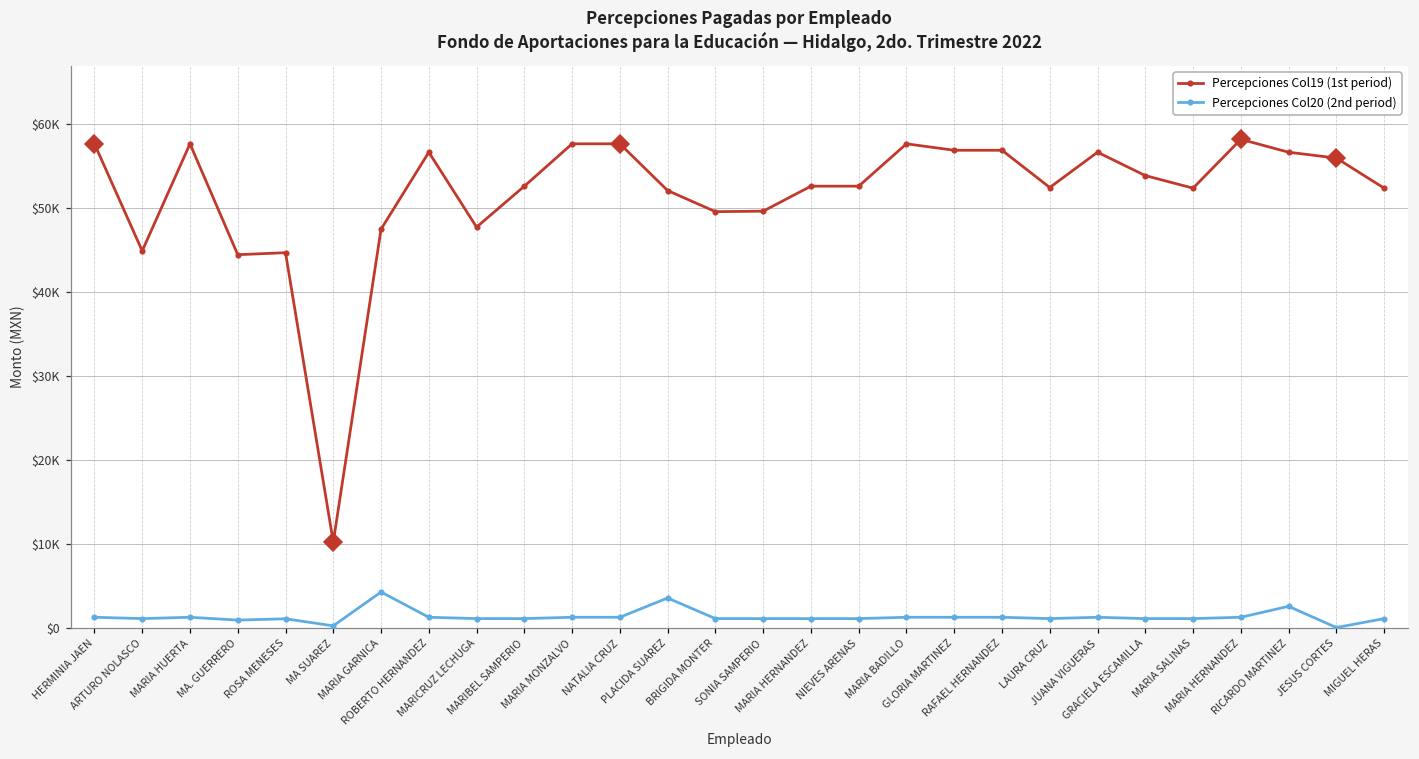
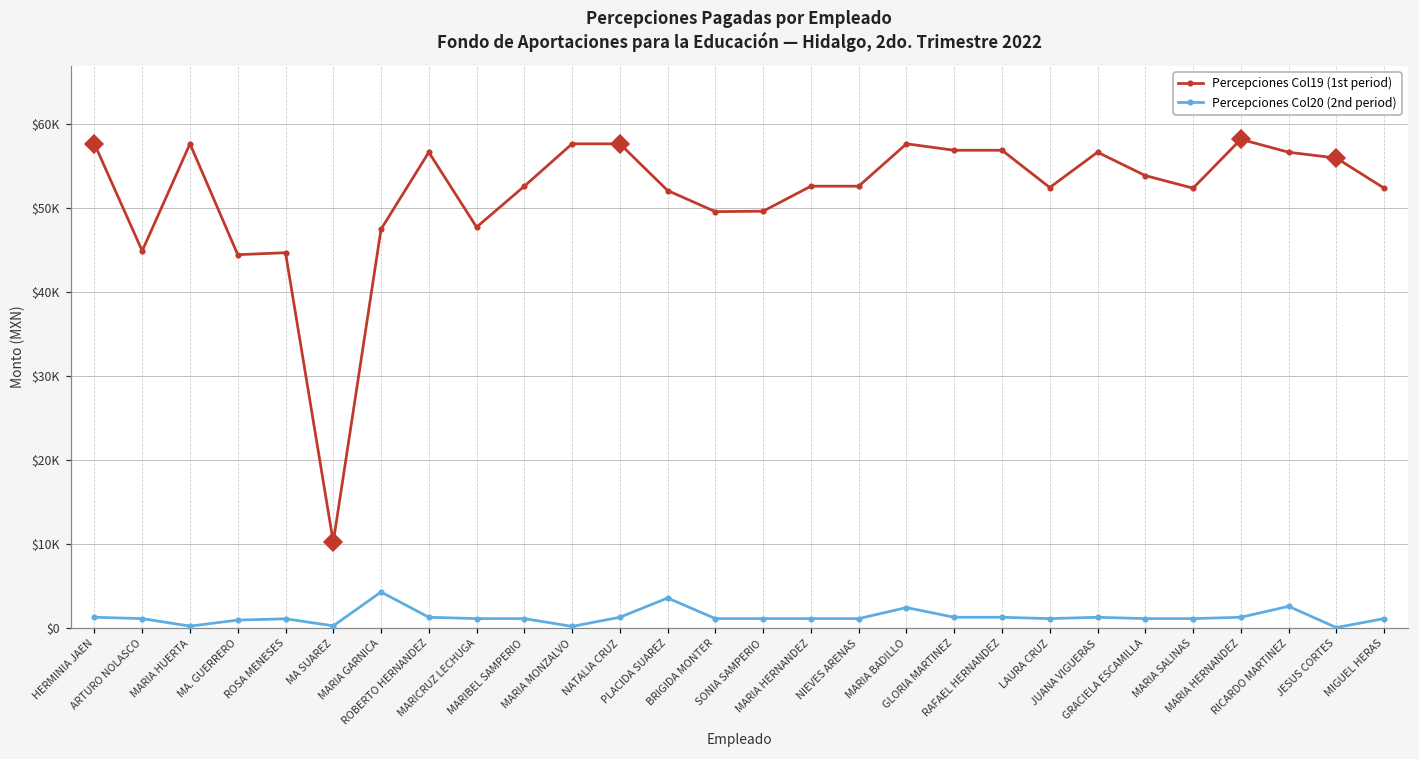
Percepciones Col20 (2nd period), MARIA HUERTA: $1000 -> $0
Percepciones Col20 (2nd period), MARIA MONZALVO: $1000 -> $0
Percepciones Col20 (2nd period), MARIA BADILLO: $1000 -> $2000
